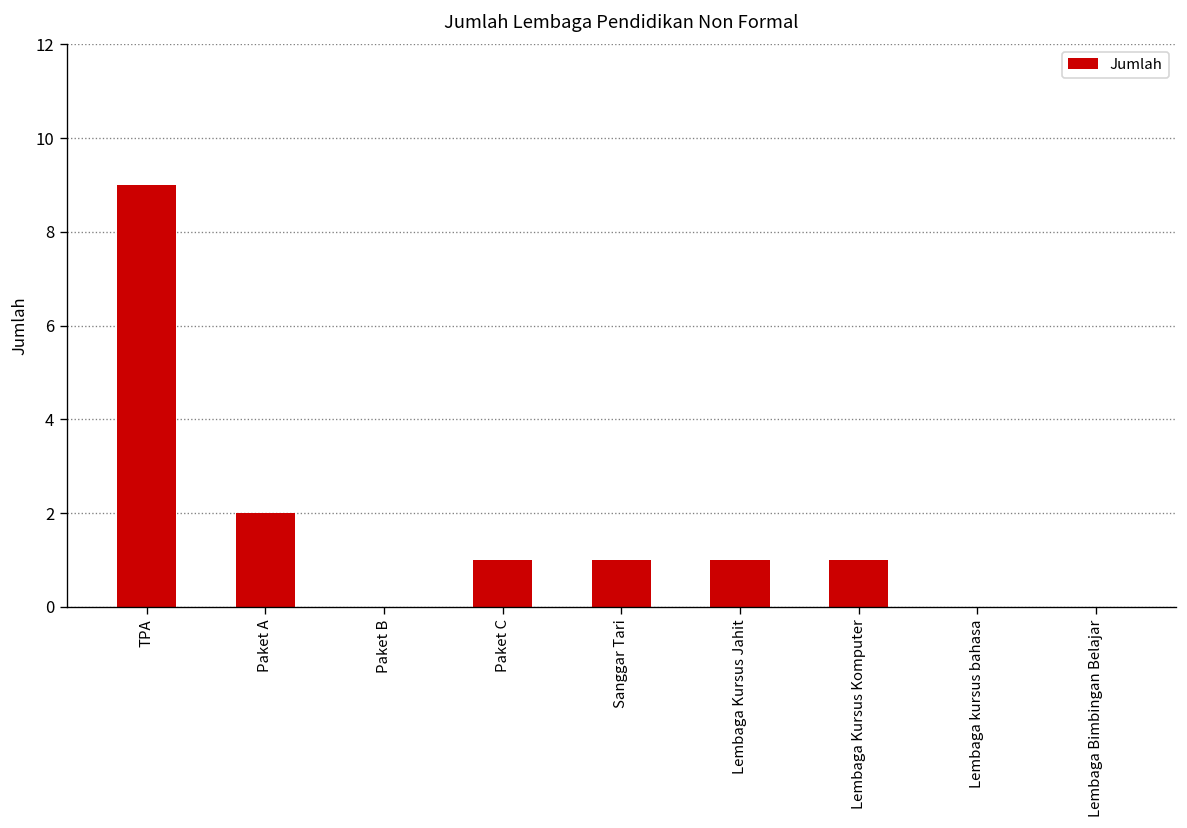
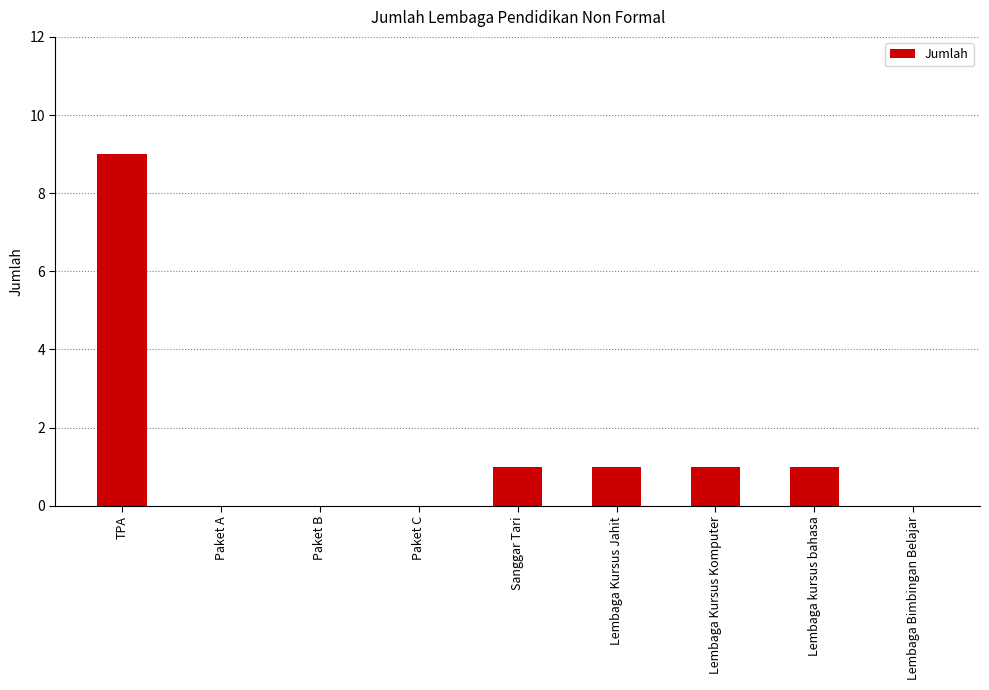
Paket A: 2 -> 0
Paket C: 1 -> 0
Lembaga kursus bahasa: 0 -> 1
